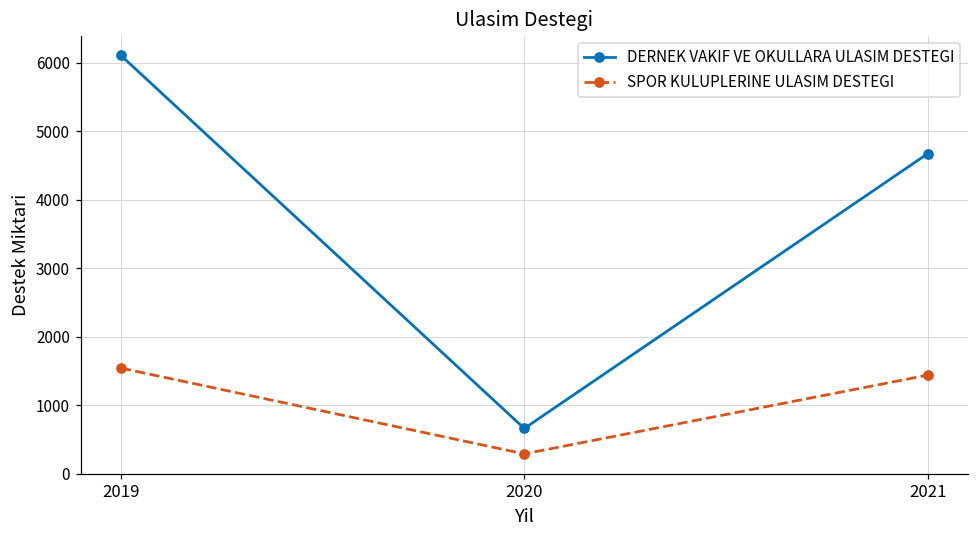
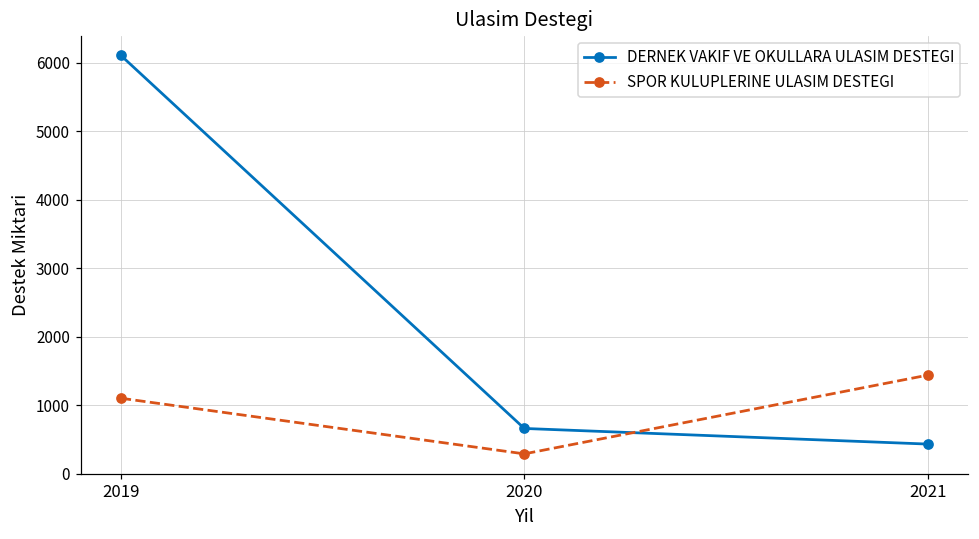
SPOR KULUPLERINE ULASIM DESTEGI, 2019: 1500 -> 1100
DERNEK VAKIF VE OKULLARA ULASIM DESTEGI, 2021: 4700 -> 400
